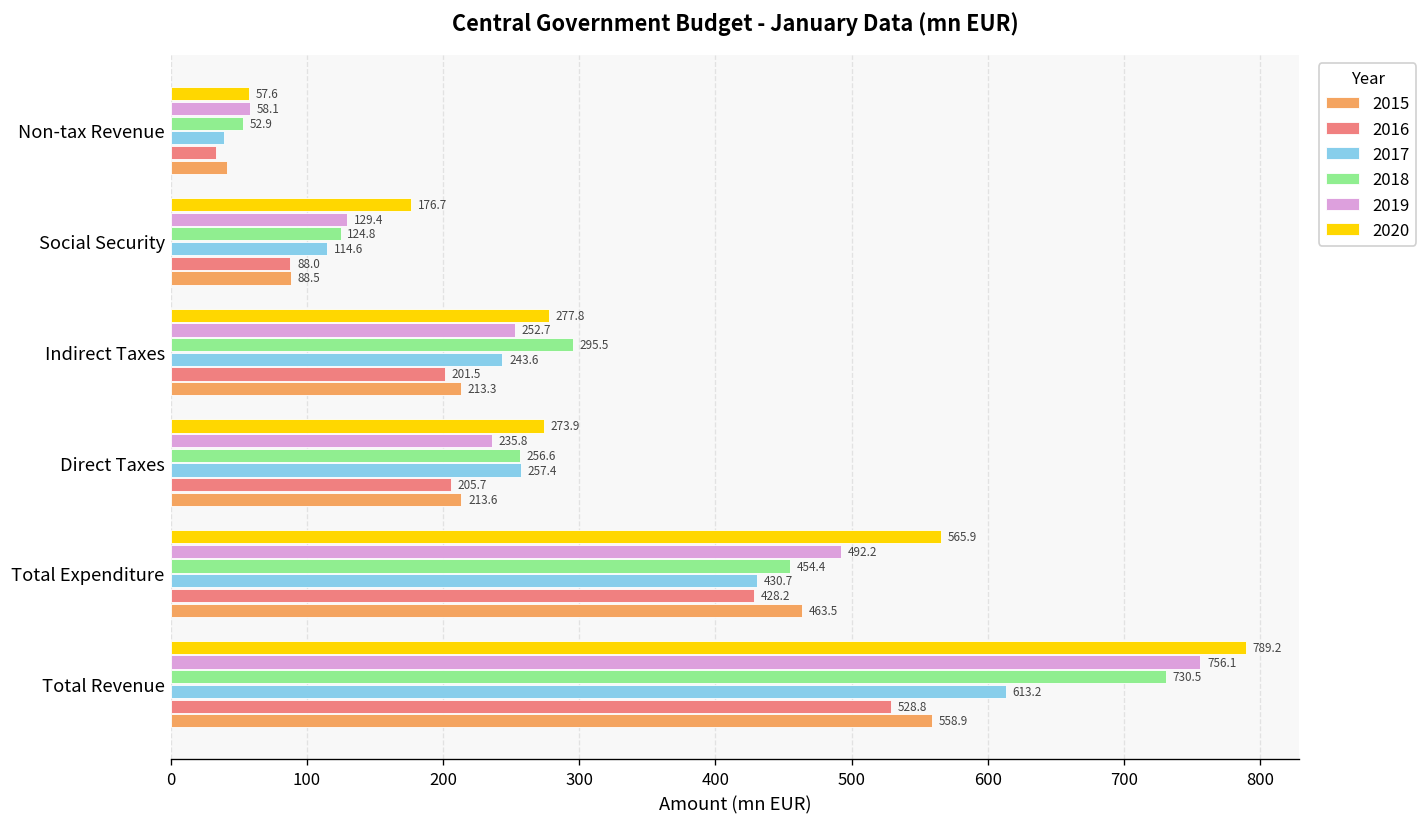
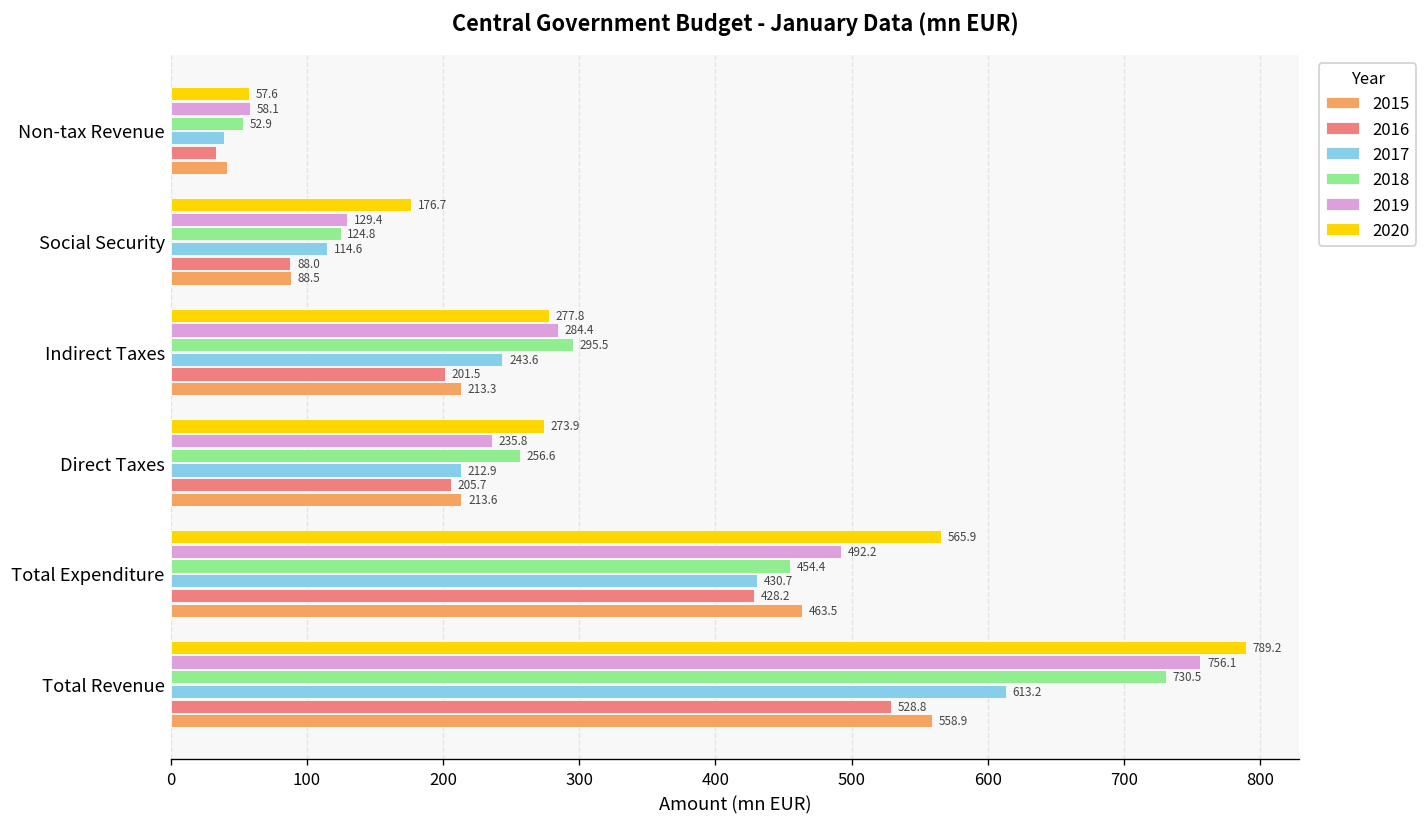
2019, Indirect Taxes: 252.7 -> 284.4
2017, Direct Taxes: 257.4 -> 212.9
